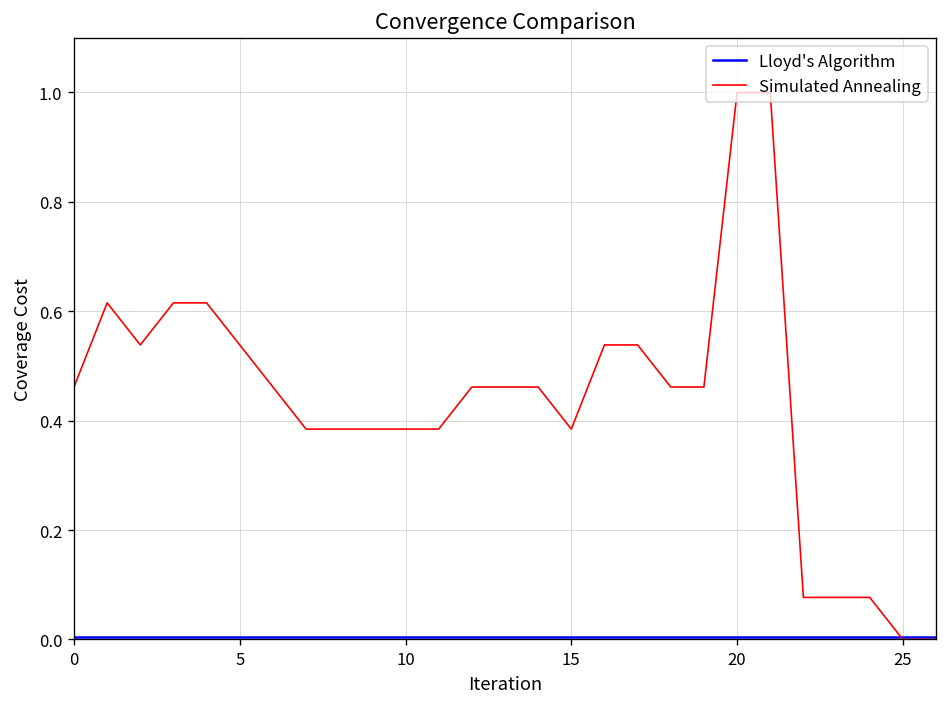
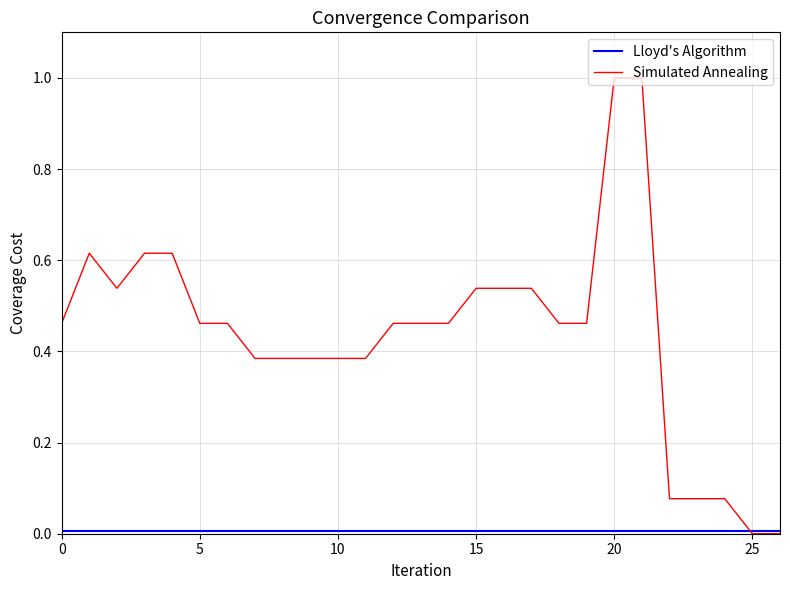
Simulated Annealing, 5: 0.54 -> 0.46
Simulated Annealing, 15: 0.38 -> 0.54
